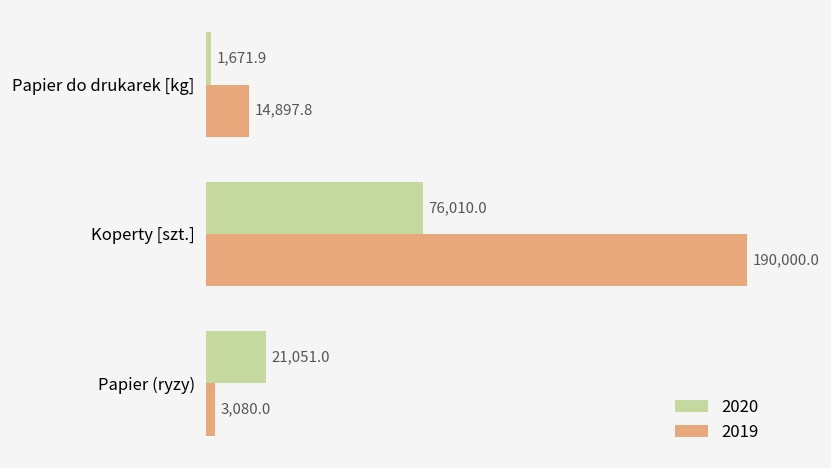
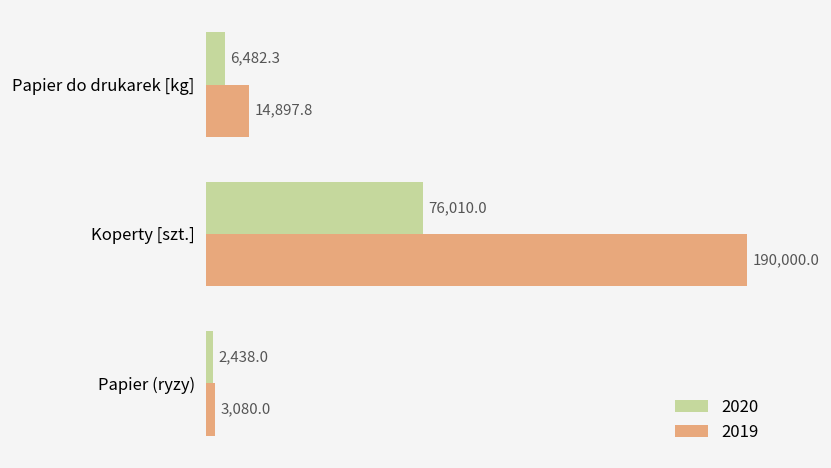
2020, Papier do drukarek [kg]: 1,671.9 -> 6,482.3
2020, Papier (ryzy): 21,051.0 -> 2,438.0
